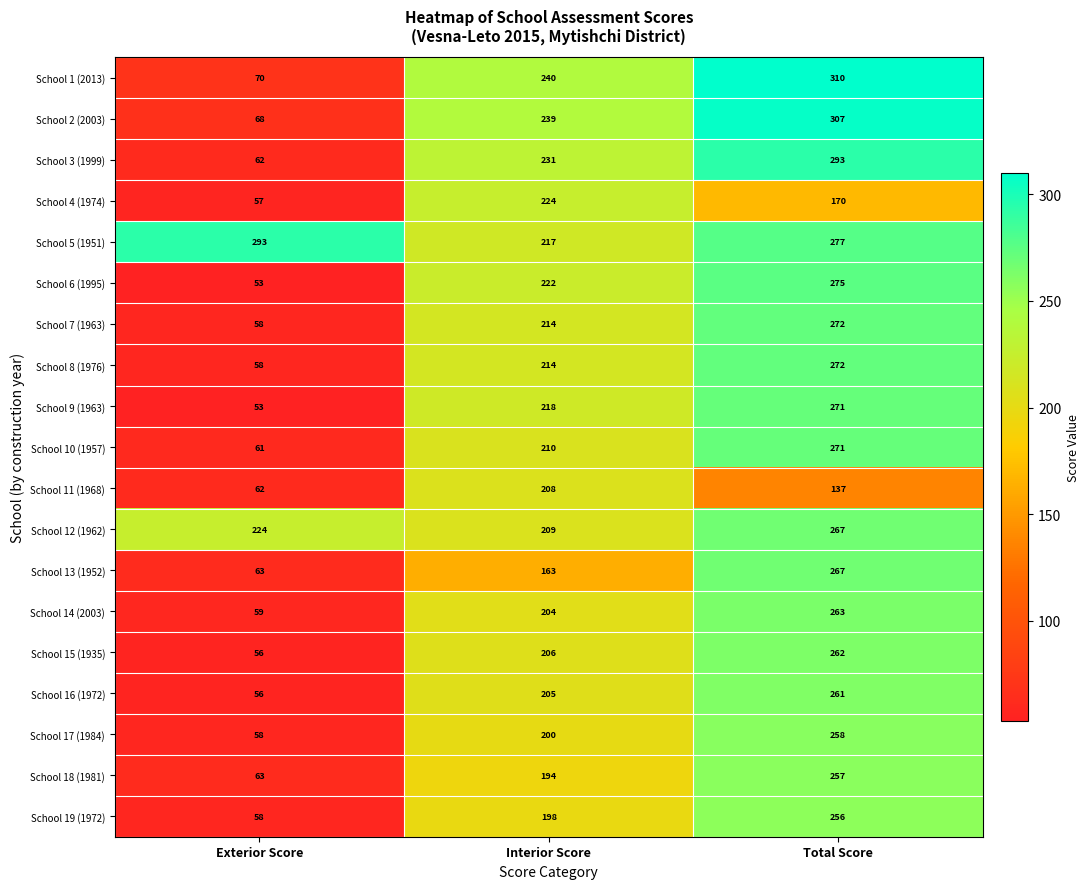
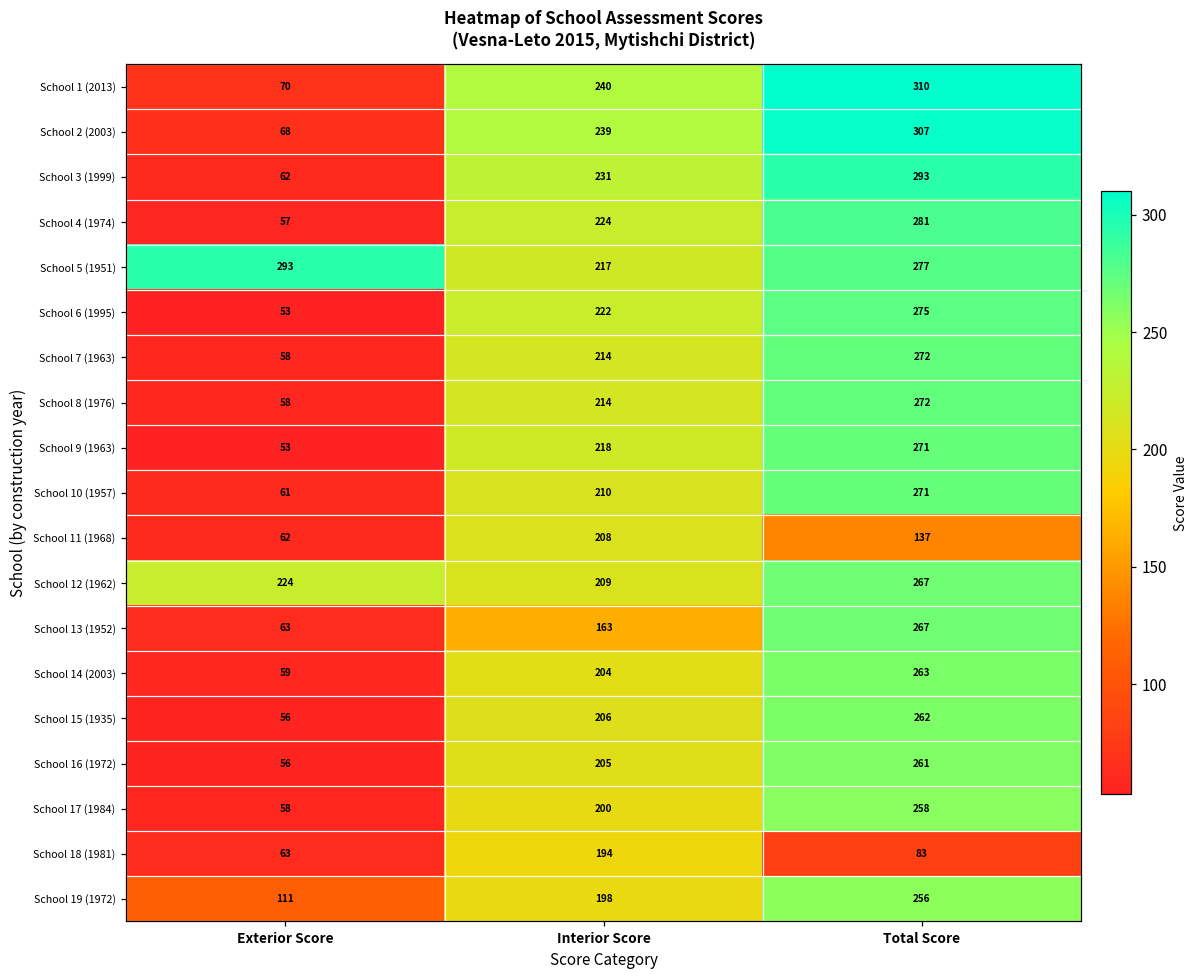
School 4 (1974), Total Score: 170 -> 281
School 18 (1981), Total Score: 257 -> 83
School 19 (1972), Exterior Score: 58 -> 111
